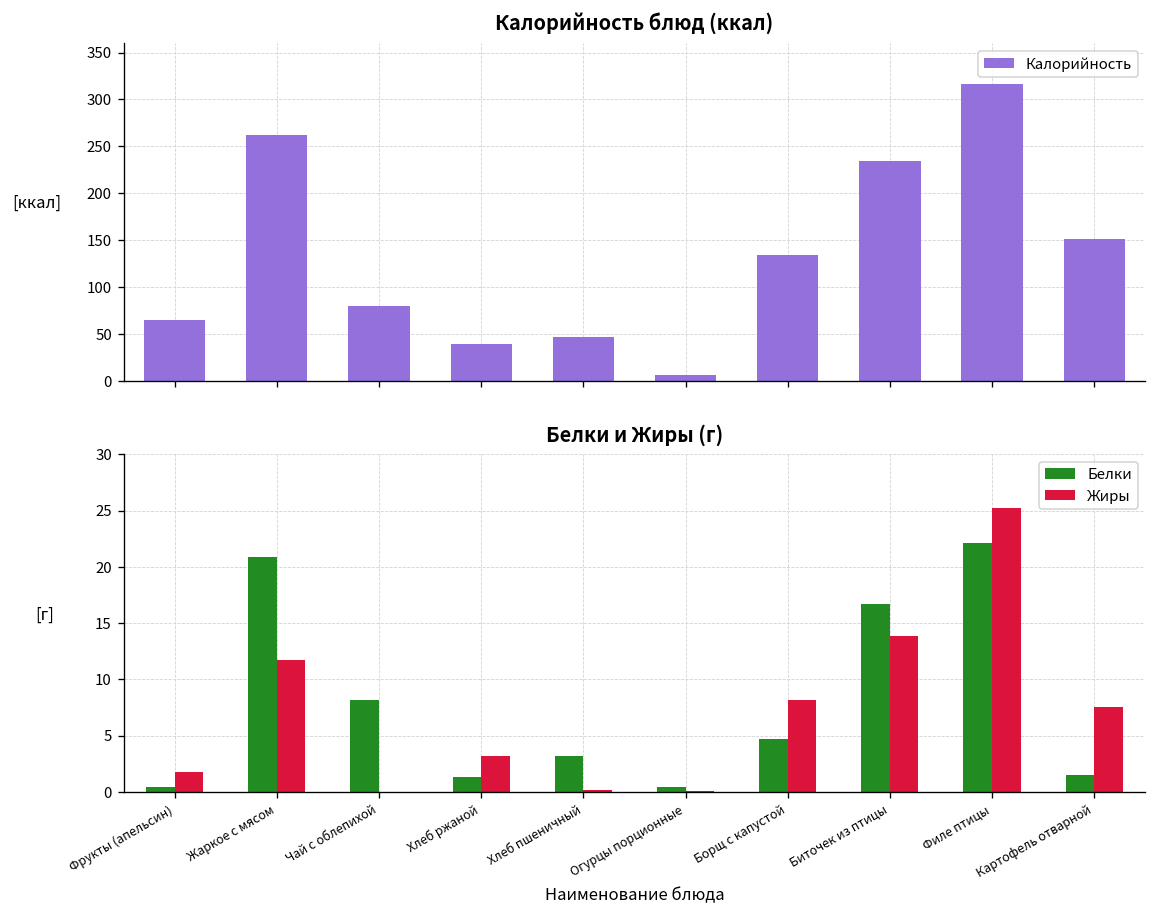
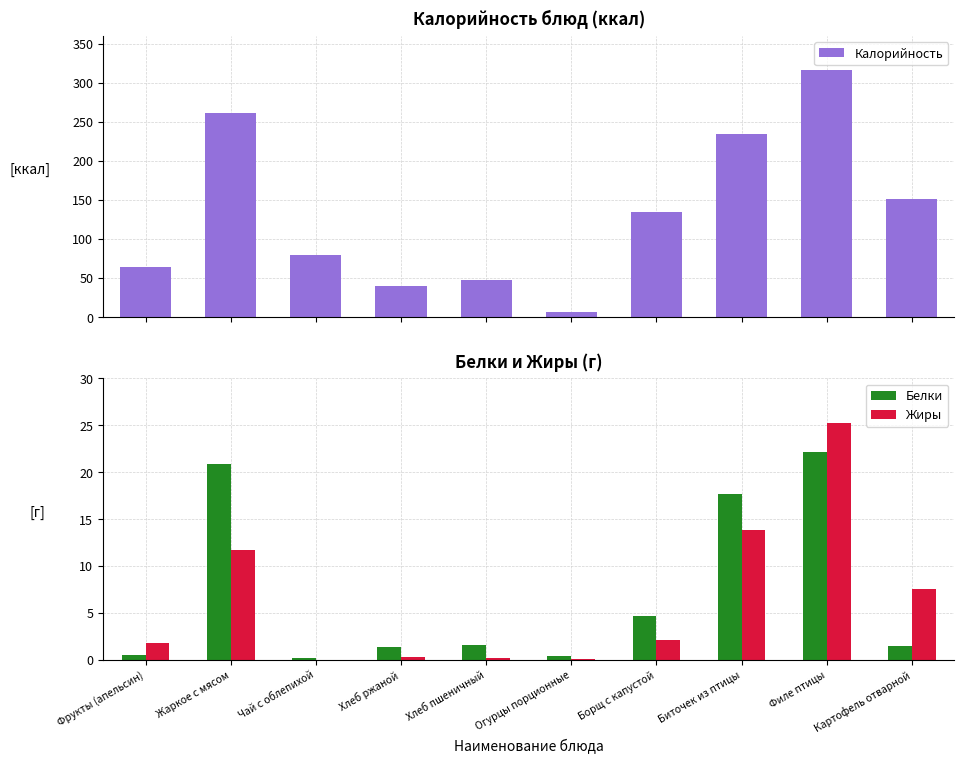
Белки и Жиры (г), Белки, Чай с облепихой: 8 -> 0
Белки и Жиры (г), Жиры, Хлеб ржаной: 3 -> 0
Белки и Жиры (г), Белки, Хлеб пшеничный: 3 -> 2
Белки и Жиры (г), Жиры, Борщ с капустой: 8 -> 2
Белки и Жиры (г), Белки, Биточек из птицы: 17 -> 18
